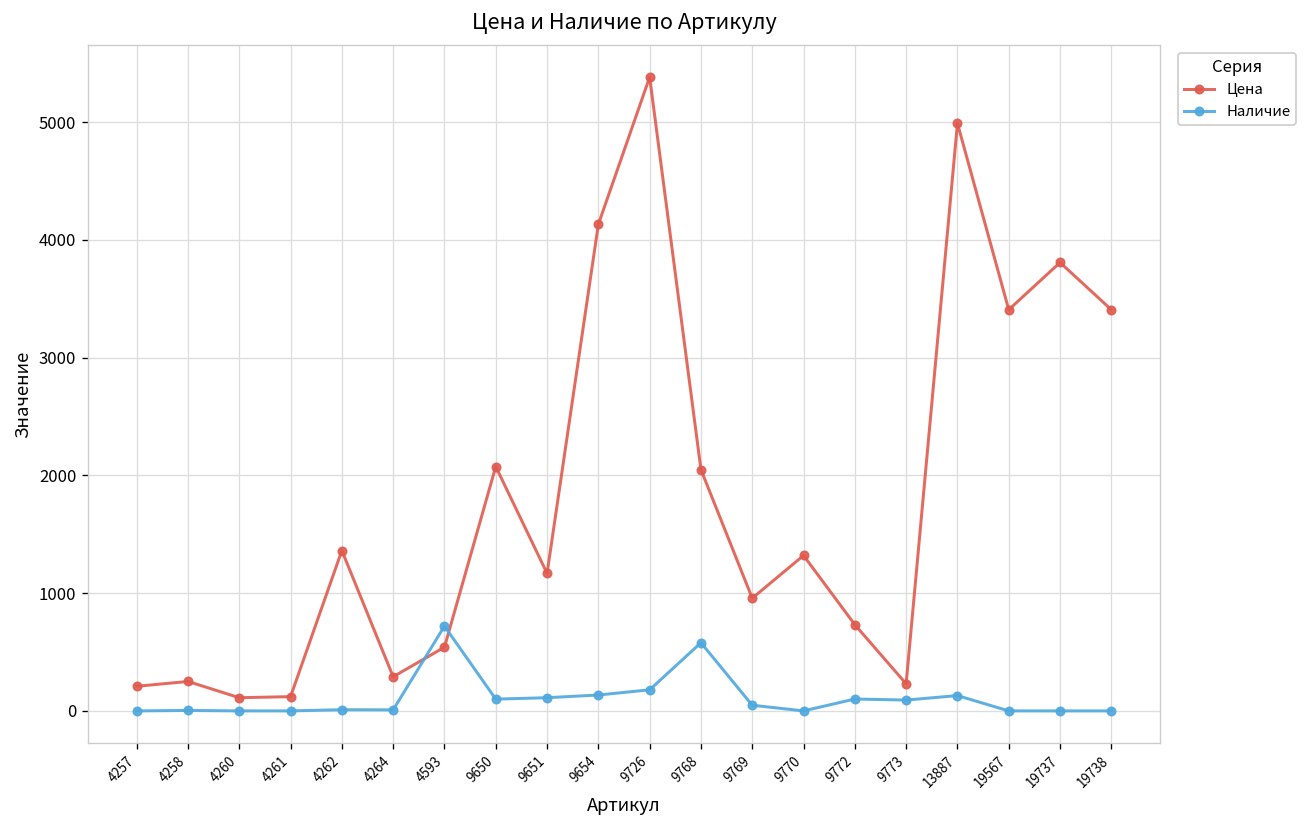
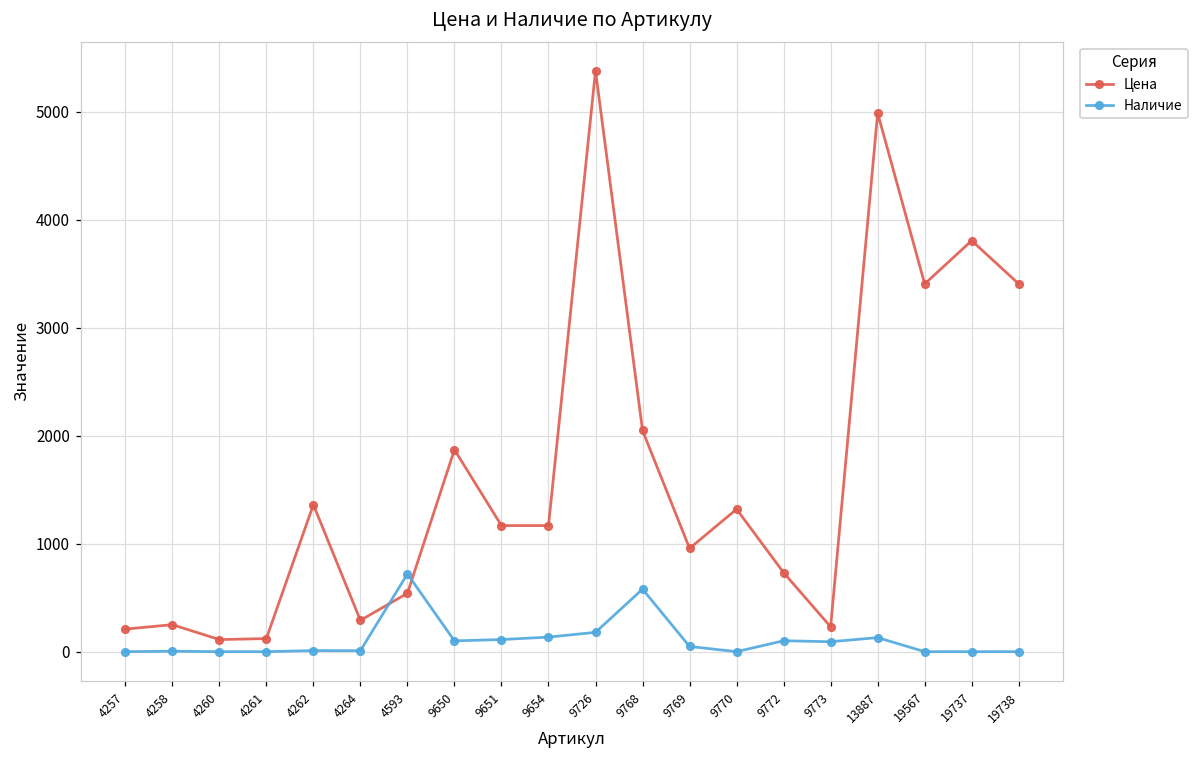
Цена, 9650: 2100 -> 1900
Цена, 9654: 4100 -> 1200
